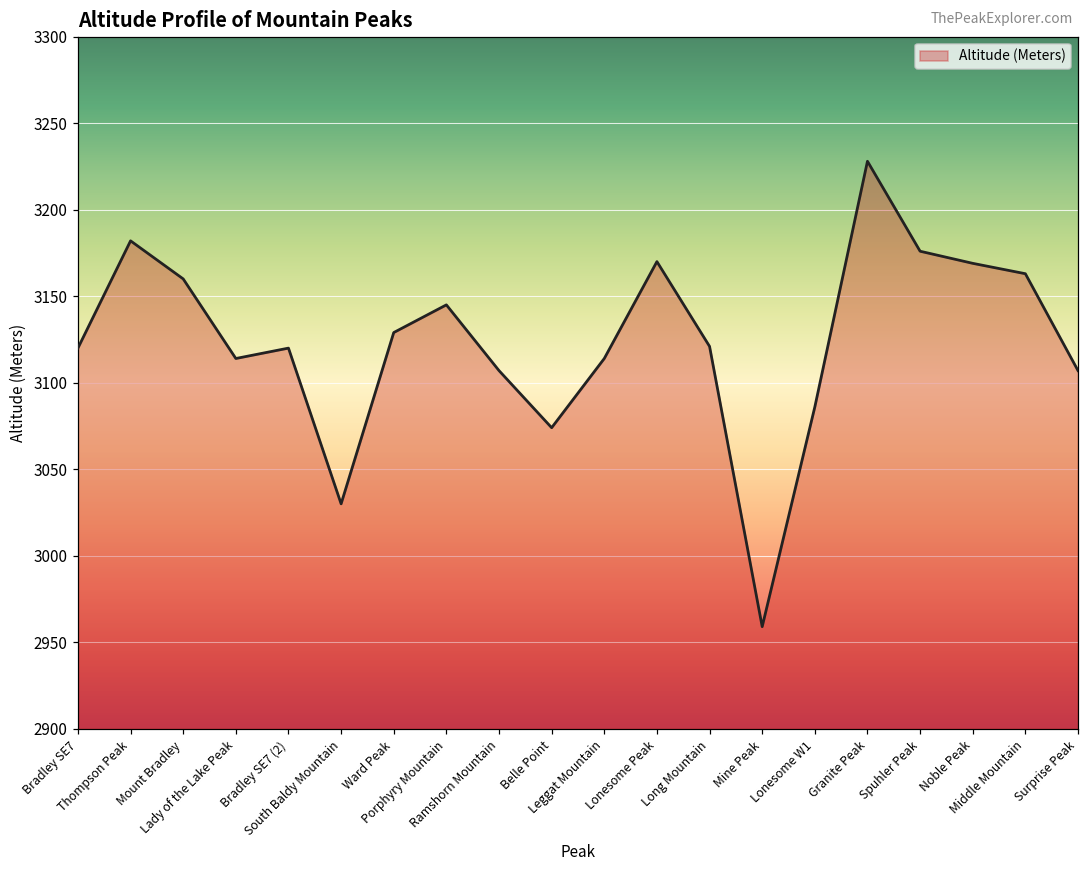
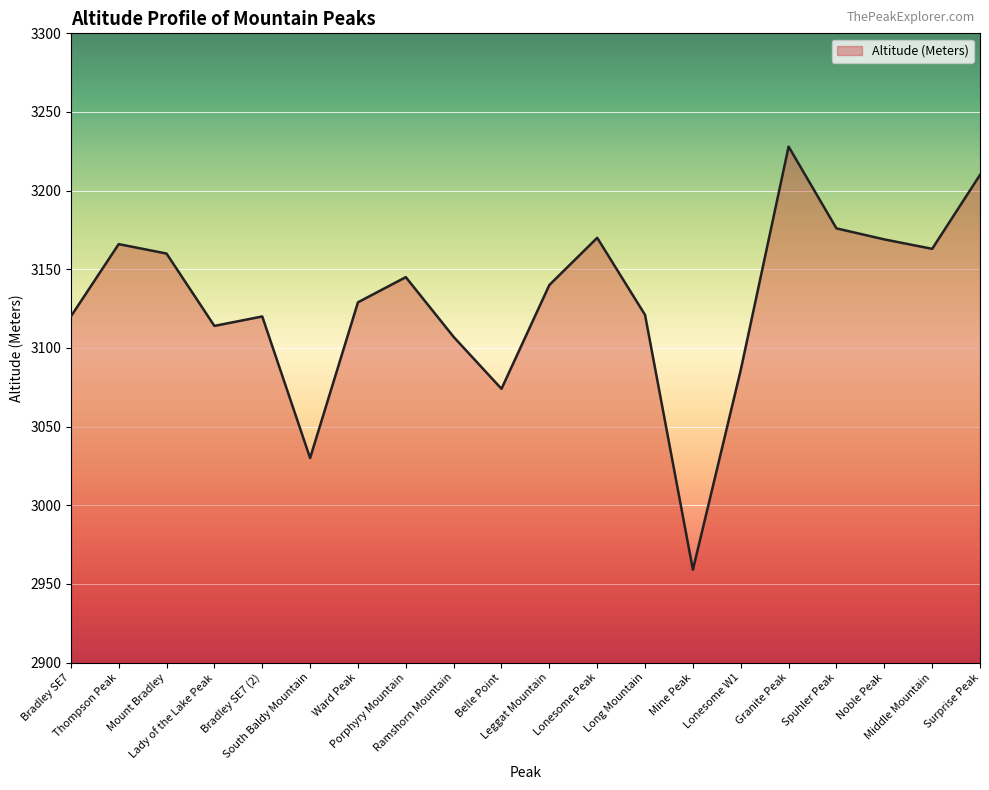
Thompson Peak: 3182 -> 3166
Leggat Mountain: 3114 -> 3140
Surprise Peak: 3107 -> 3210
